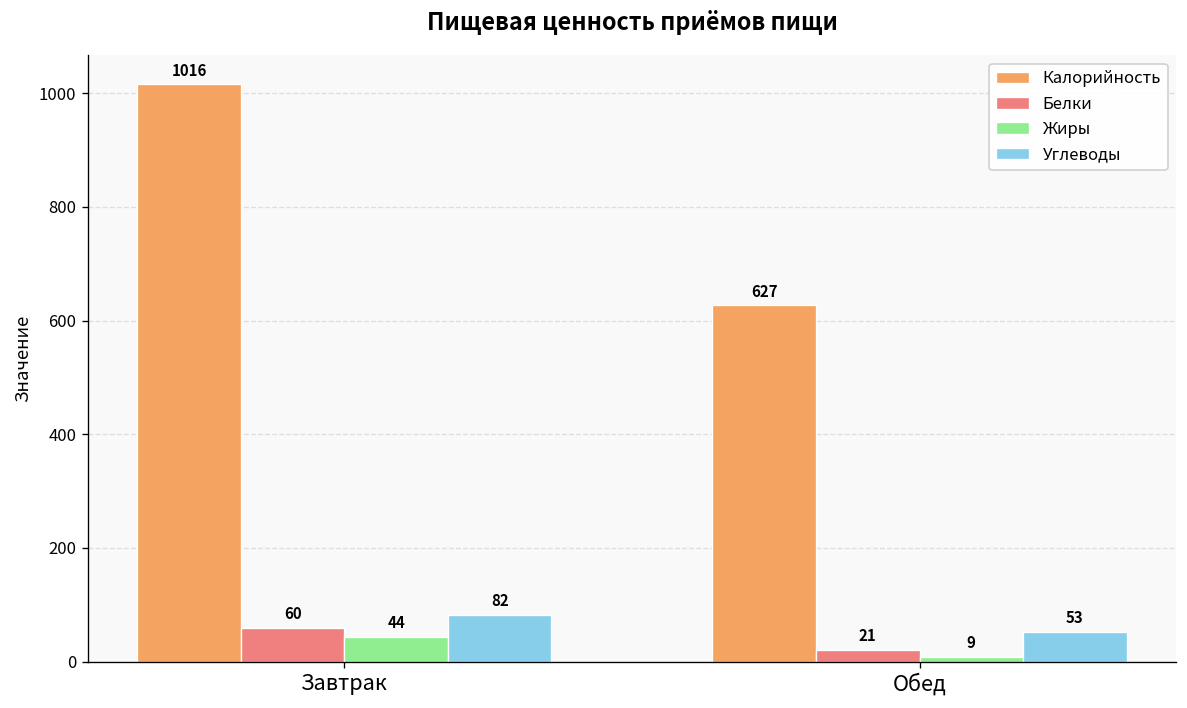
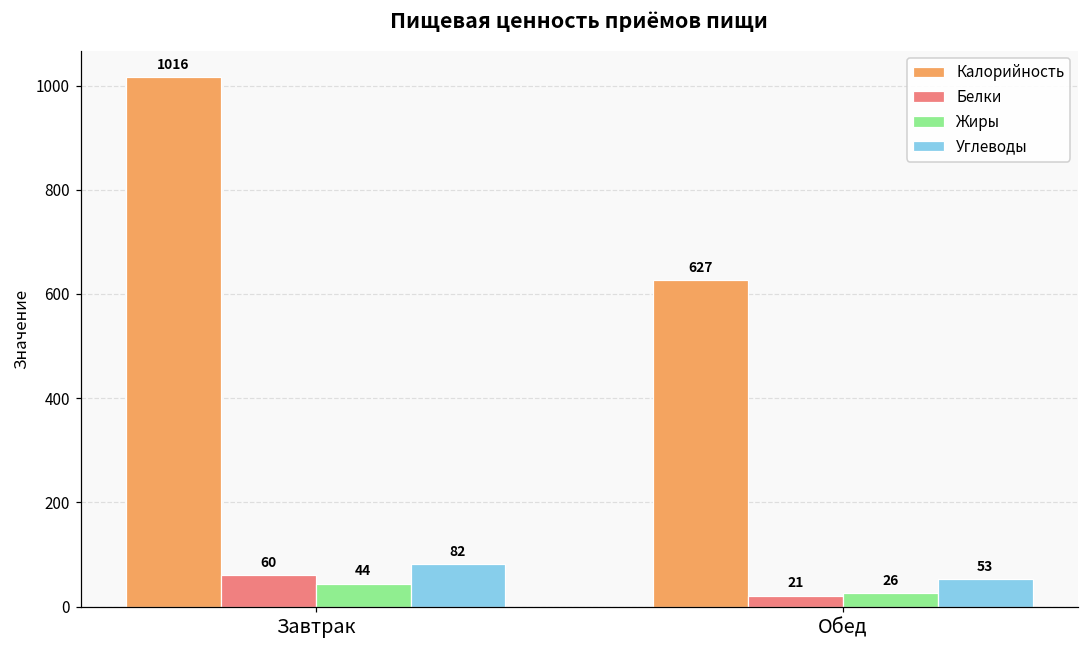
Жиры, Обед: 9 -> 26
